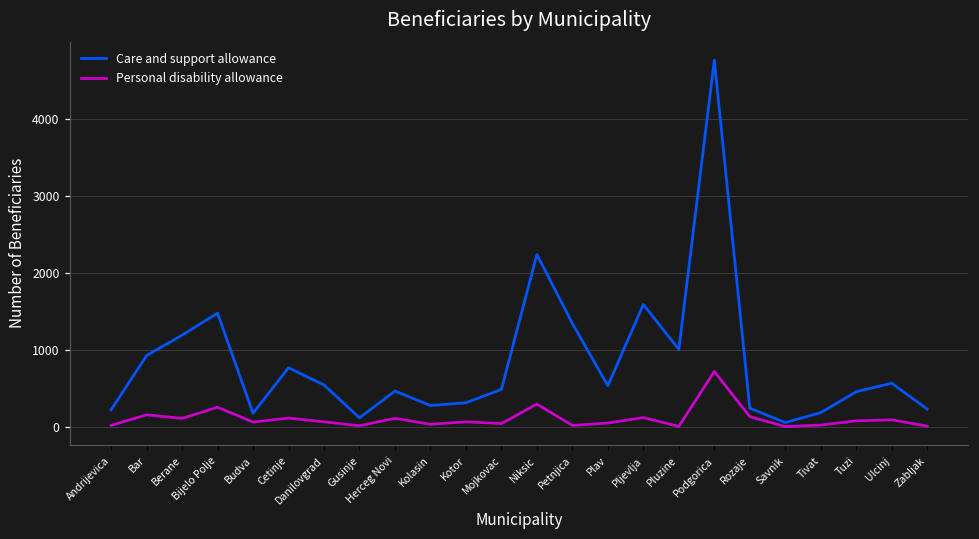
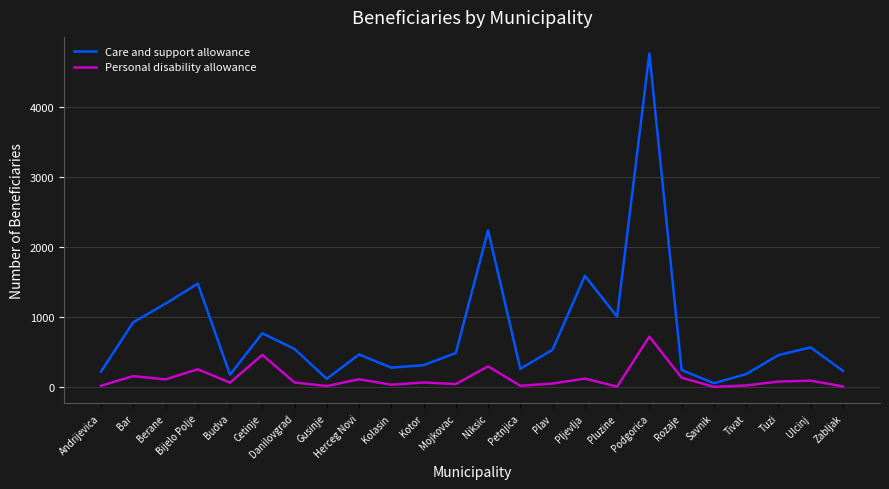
Personal disability allowance, Cetinje: 100 -> 500
Care and support allowance, Petnjica: 1300 -> 300
